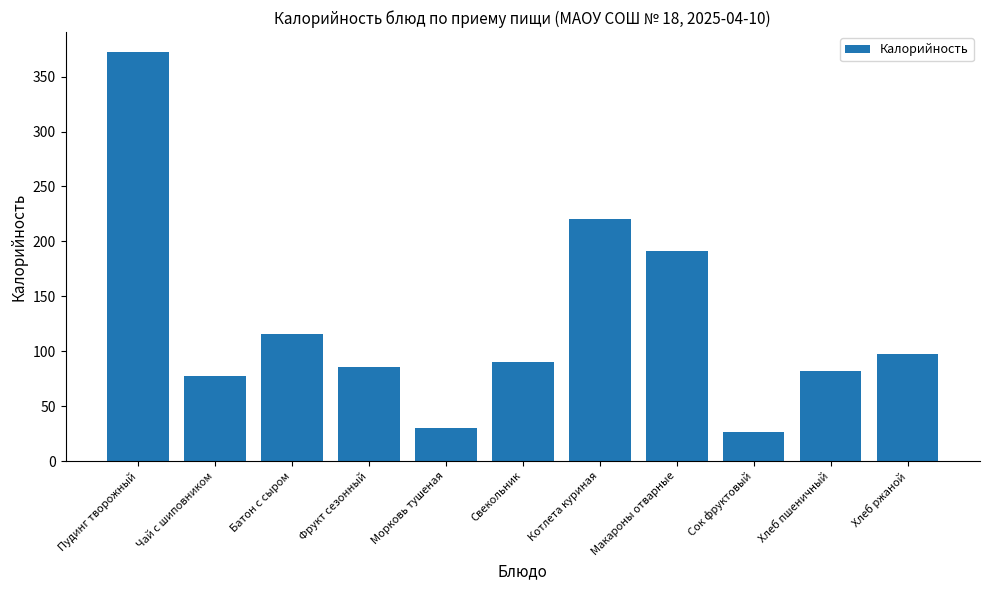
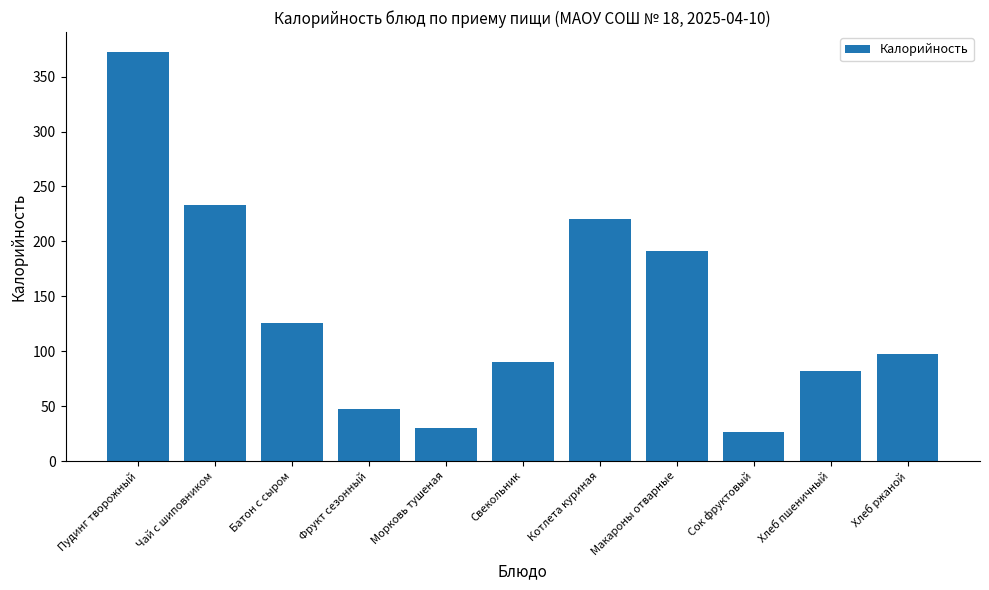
Чай с шиповником: 77 -> 233
Батон с сыром: 116 -> 126
Фрукт сезонный: 86 -> 47
